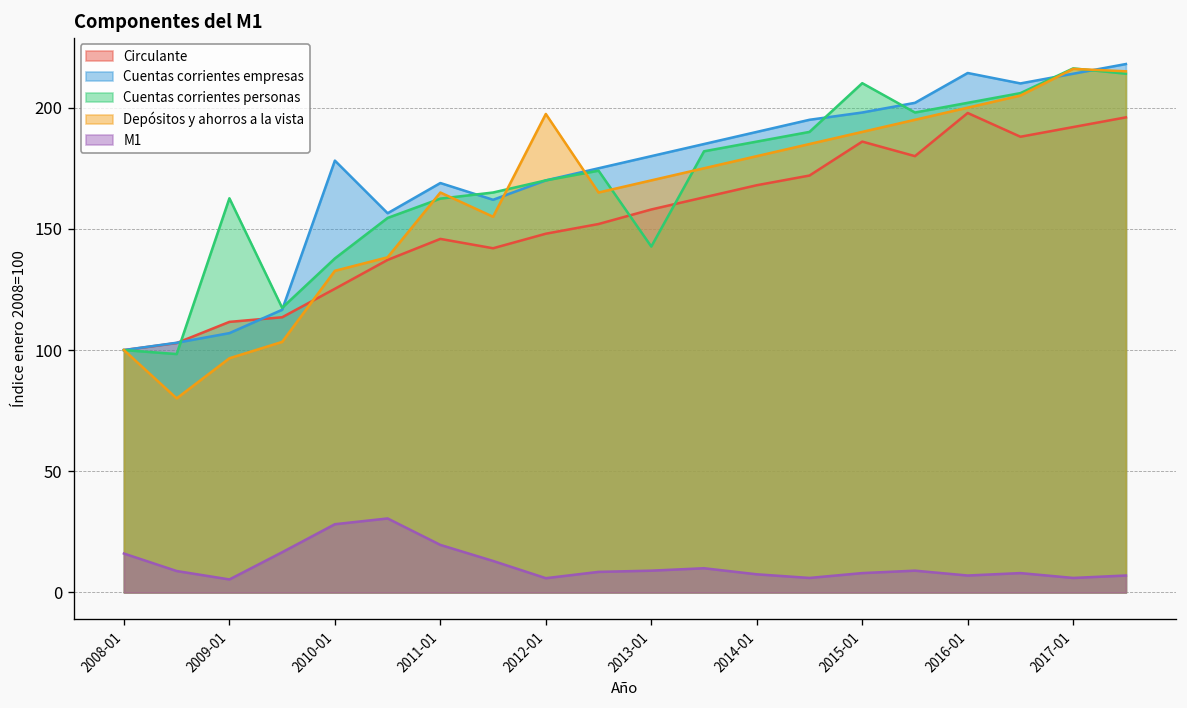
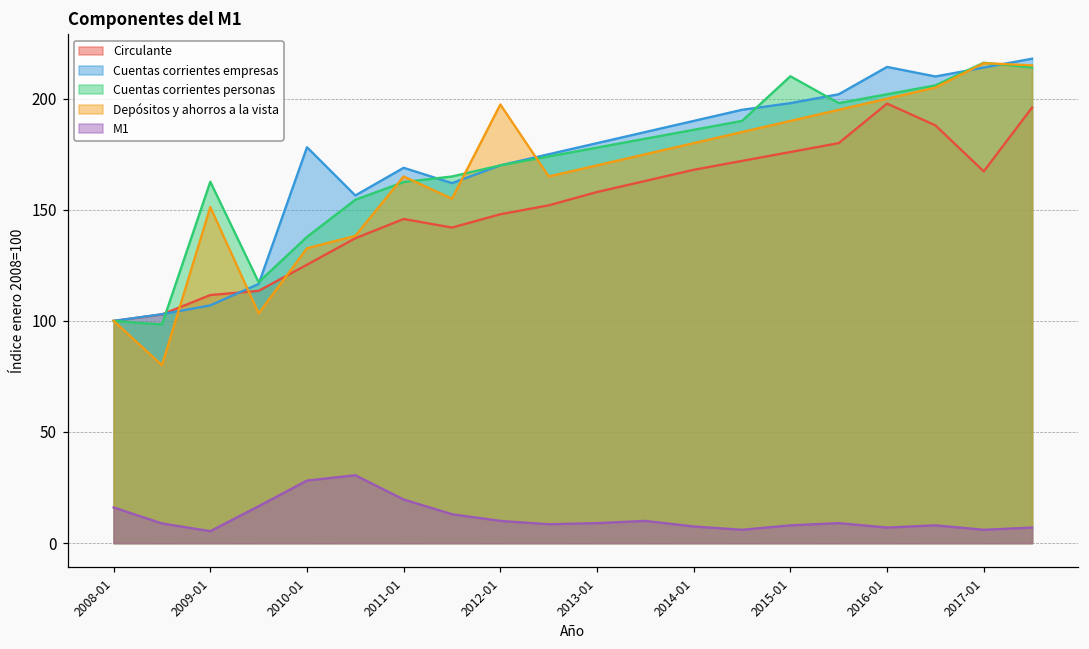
Depósitos y ahorros a la vista, 2009-01: 97 -> 151
M1, 2012-01: 6 -> 10
Cuentas corrientes personas, 2013-01: 143 -> 178
Circulante, 2015-01: 186 -> 176
Circulante, 2017-01: 192 -> 167
